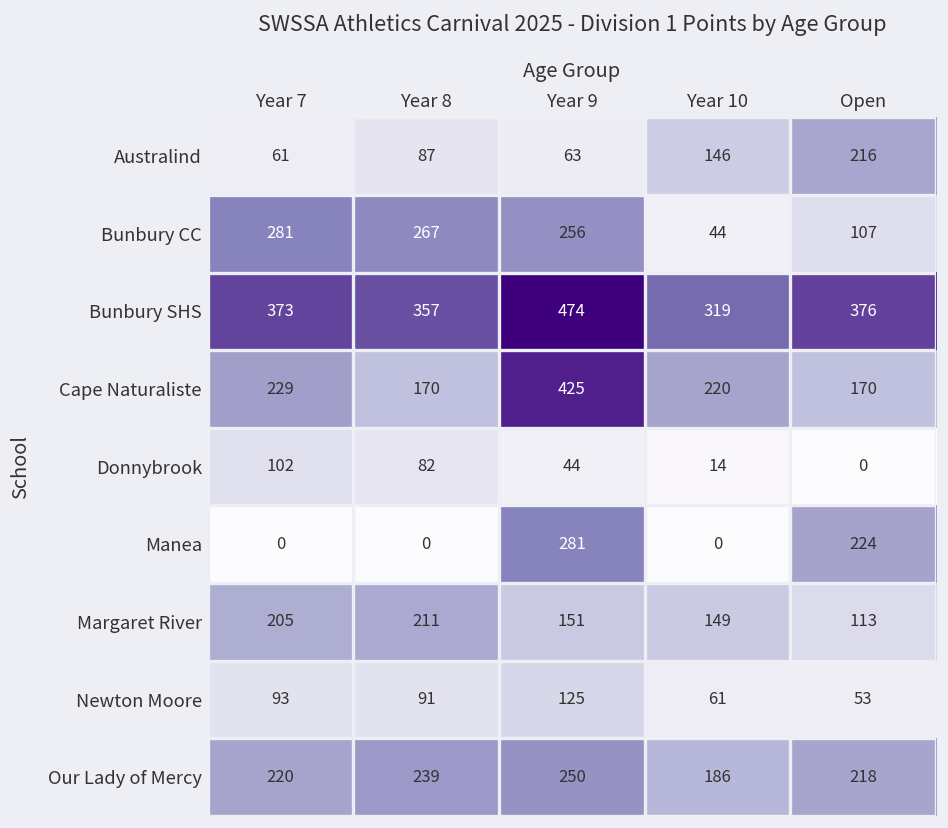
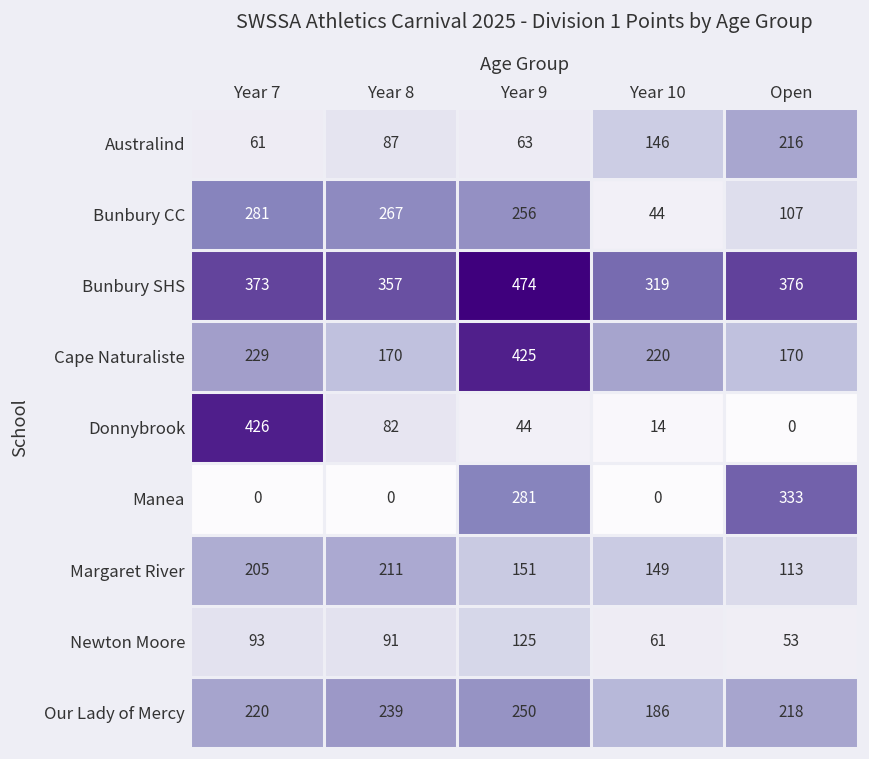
Donnybrook, Year 7: 102 -> 426
Manea, Open: 224 -> 333
